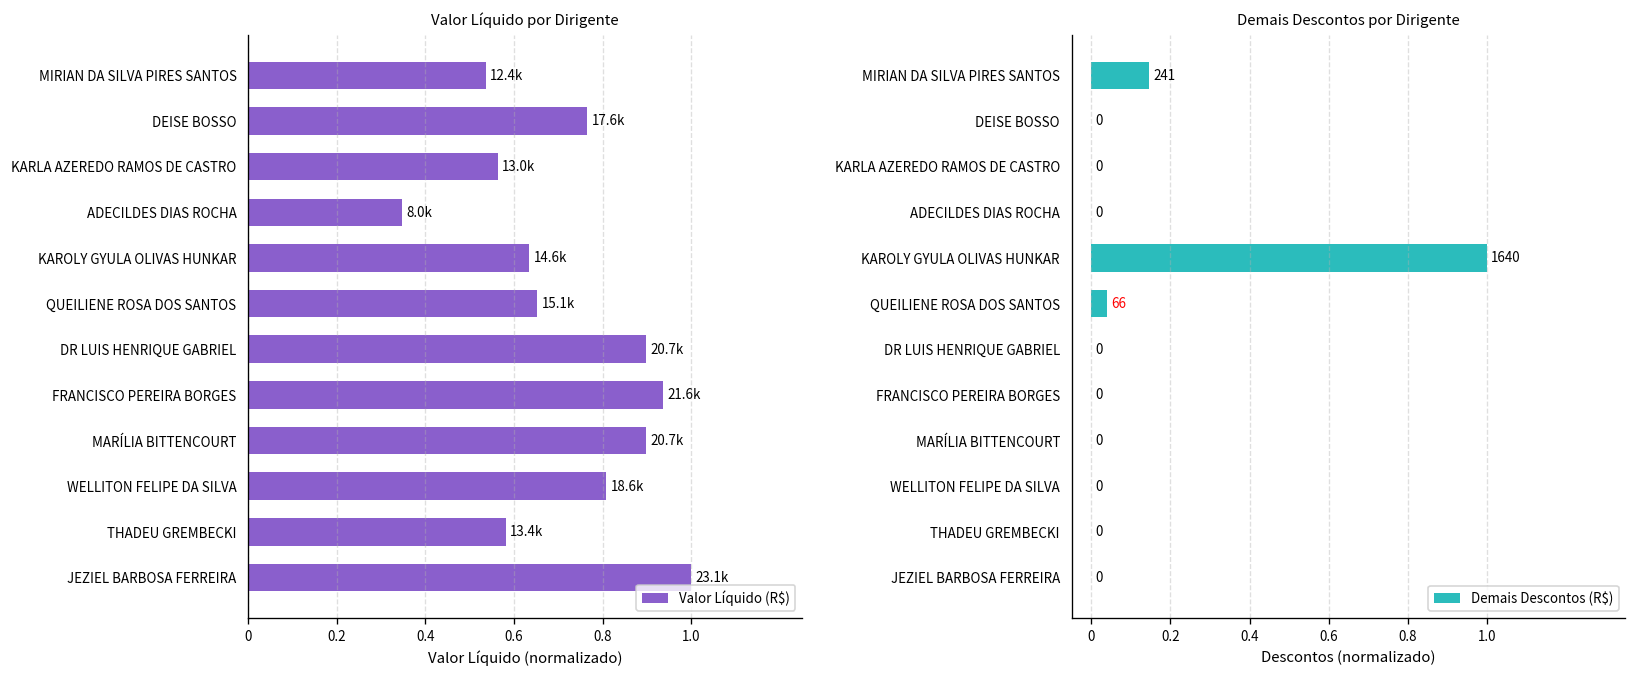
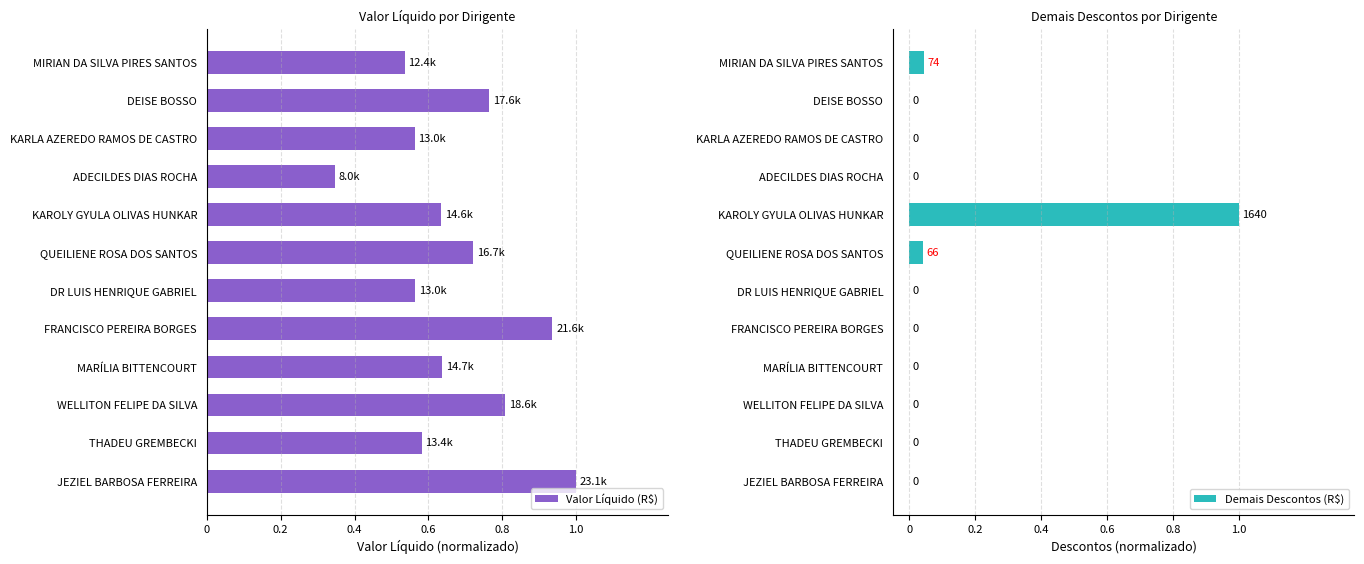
Valor Líquido por Dirigente, QUEILIENE ROSA DOS SANTOS: 15.1k -> 16.7k
Valor Líquido por Dirigente, DR LUIS HENRIQUE GABRIEL: 20.7k -> 13.0k
Valor Líquido por Dirigente, MARÍLIA BITTENCOURT: 20.7k -> 14.7k
Demais Descontos por Dirigente, MIRIAN DA SILVA PIRES SANTOS: 241 -> 74
